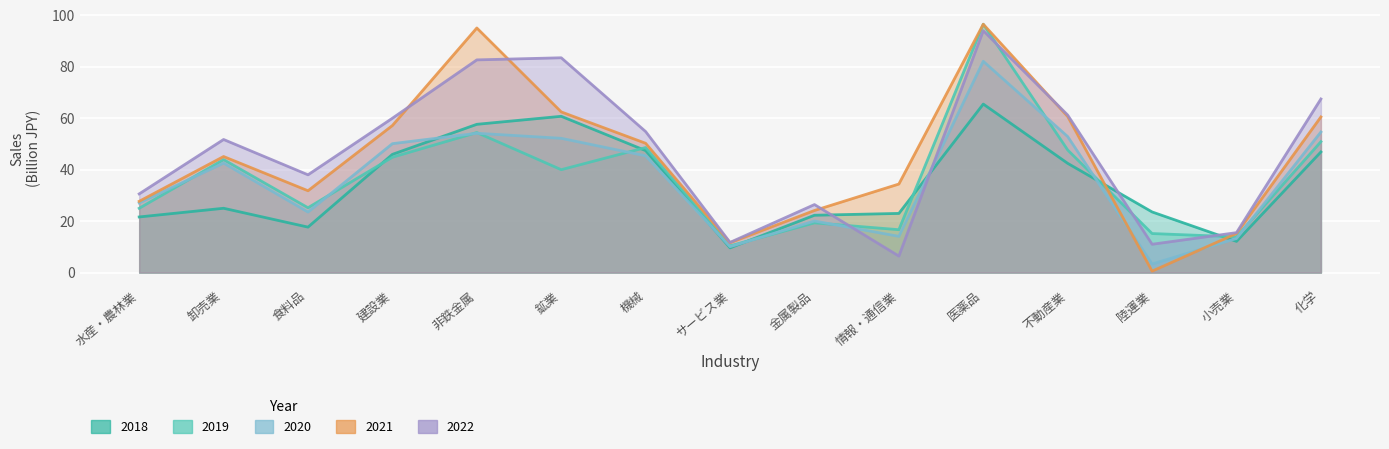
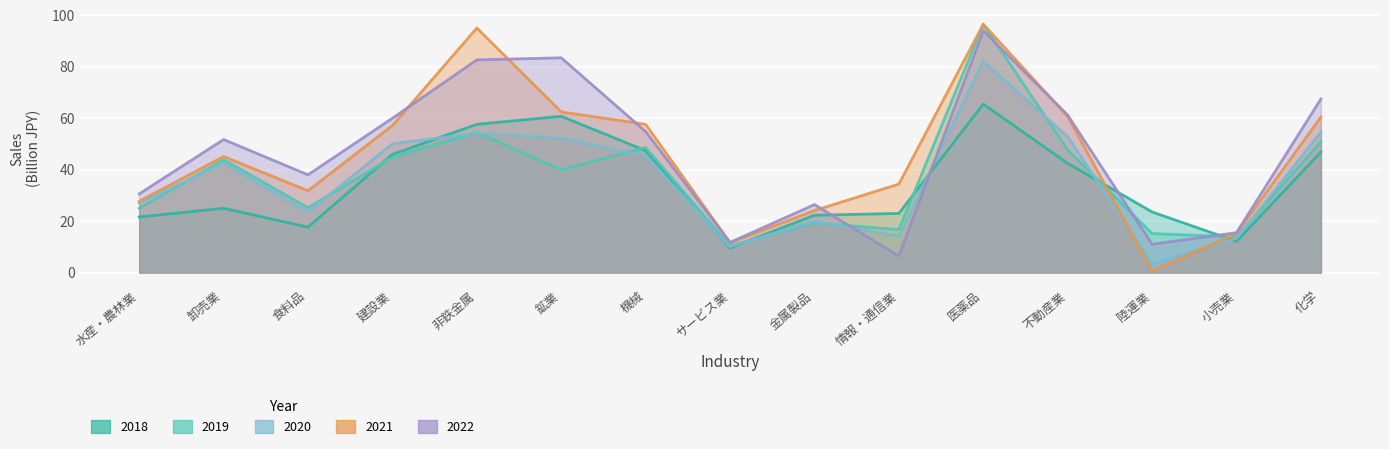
2021, 機械: 50 -> 58
